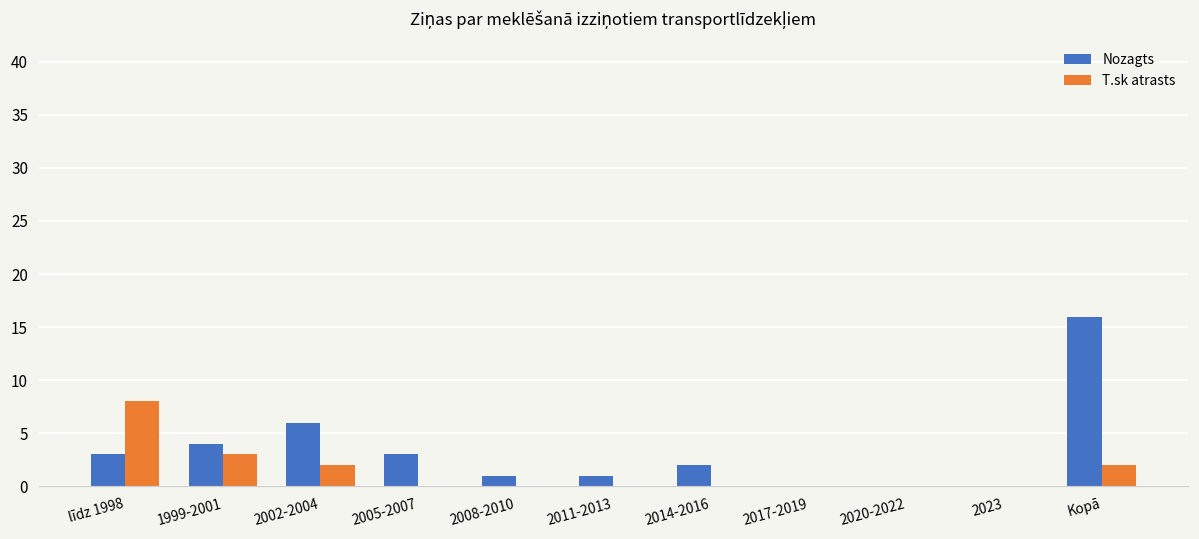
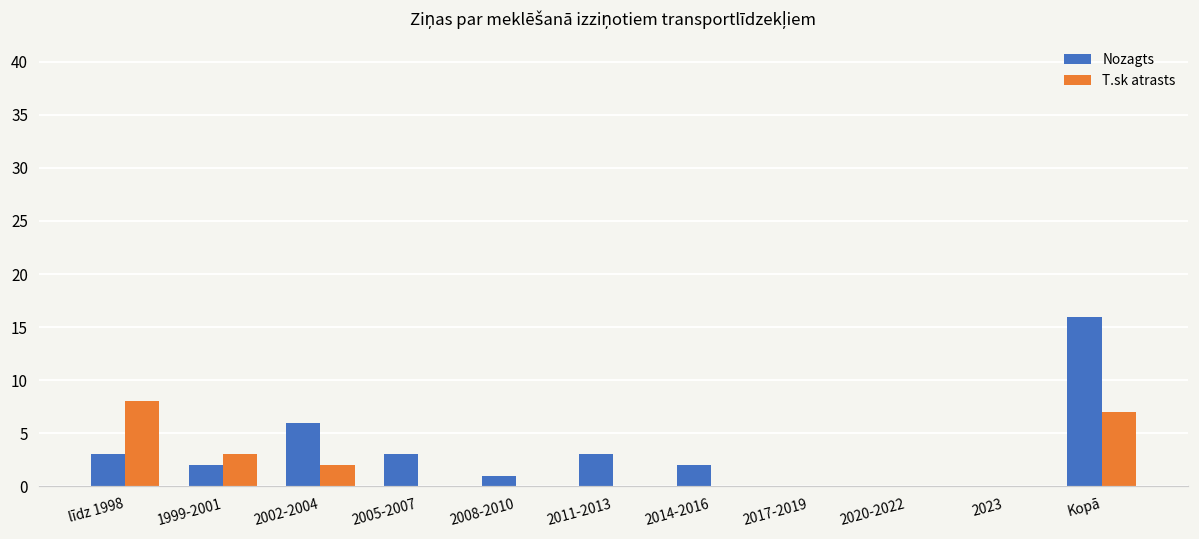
Nozagts, 1999-2001: 4 -> 2
Nozagts, 2011-2013: 1 -> 3
T.sk atrasts, Kopā: 2 -> 7
